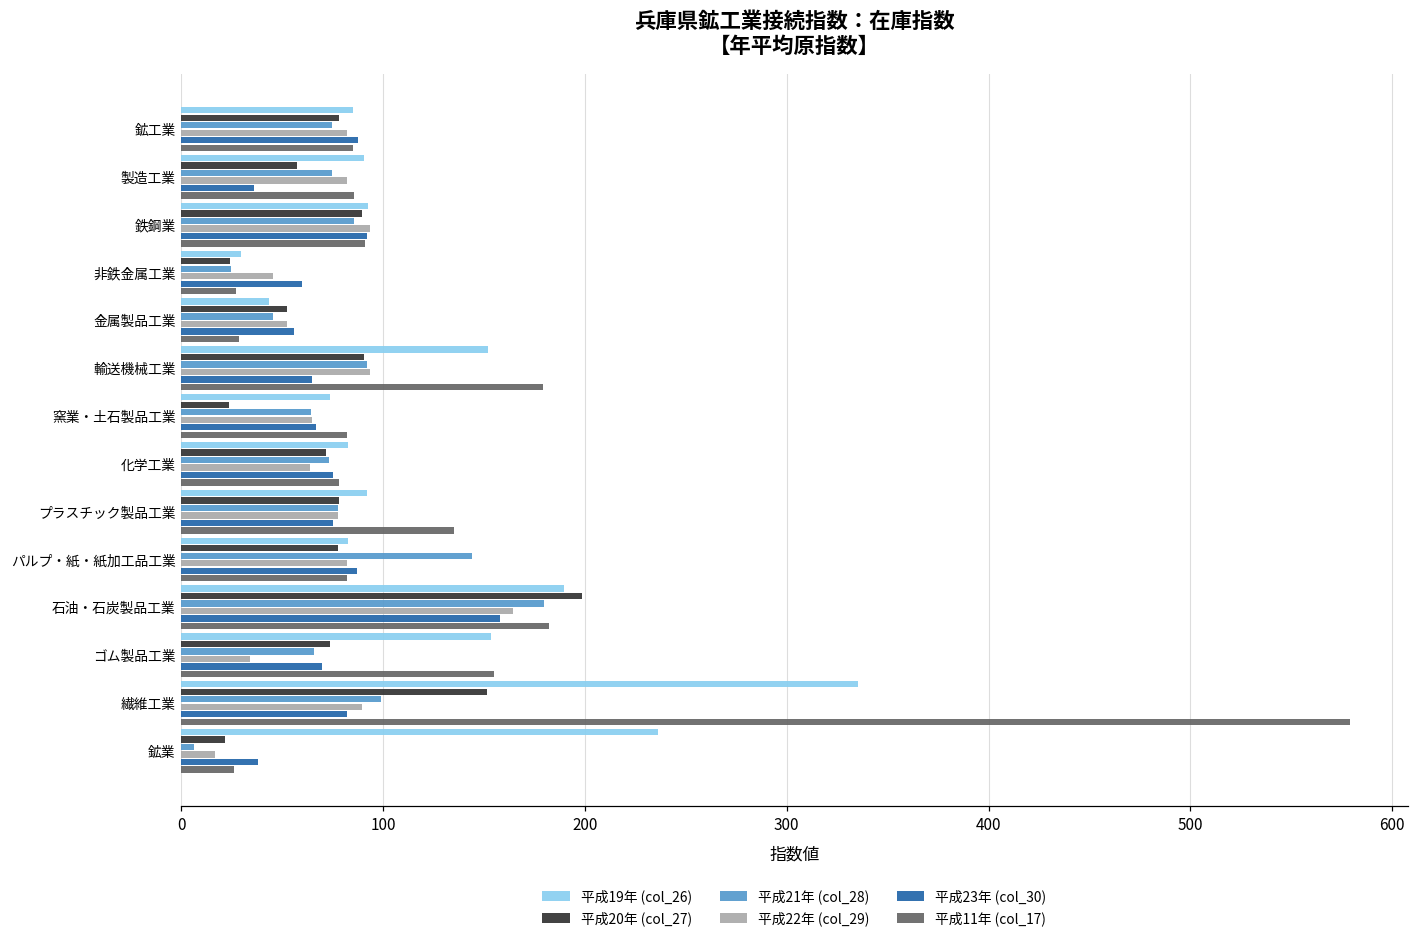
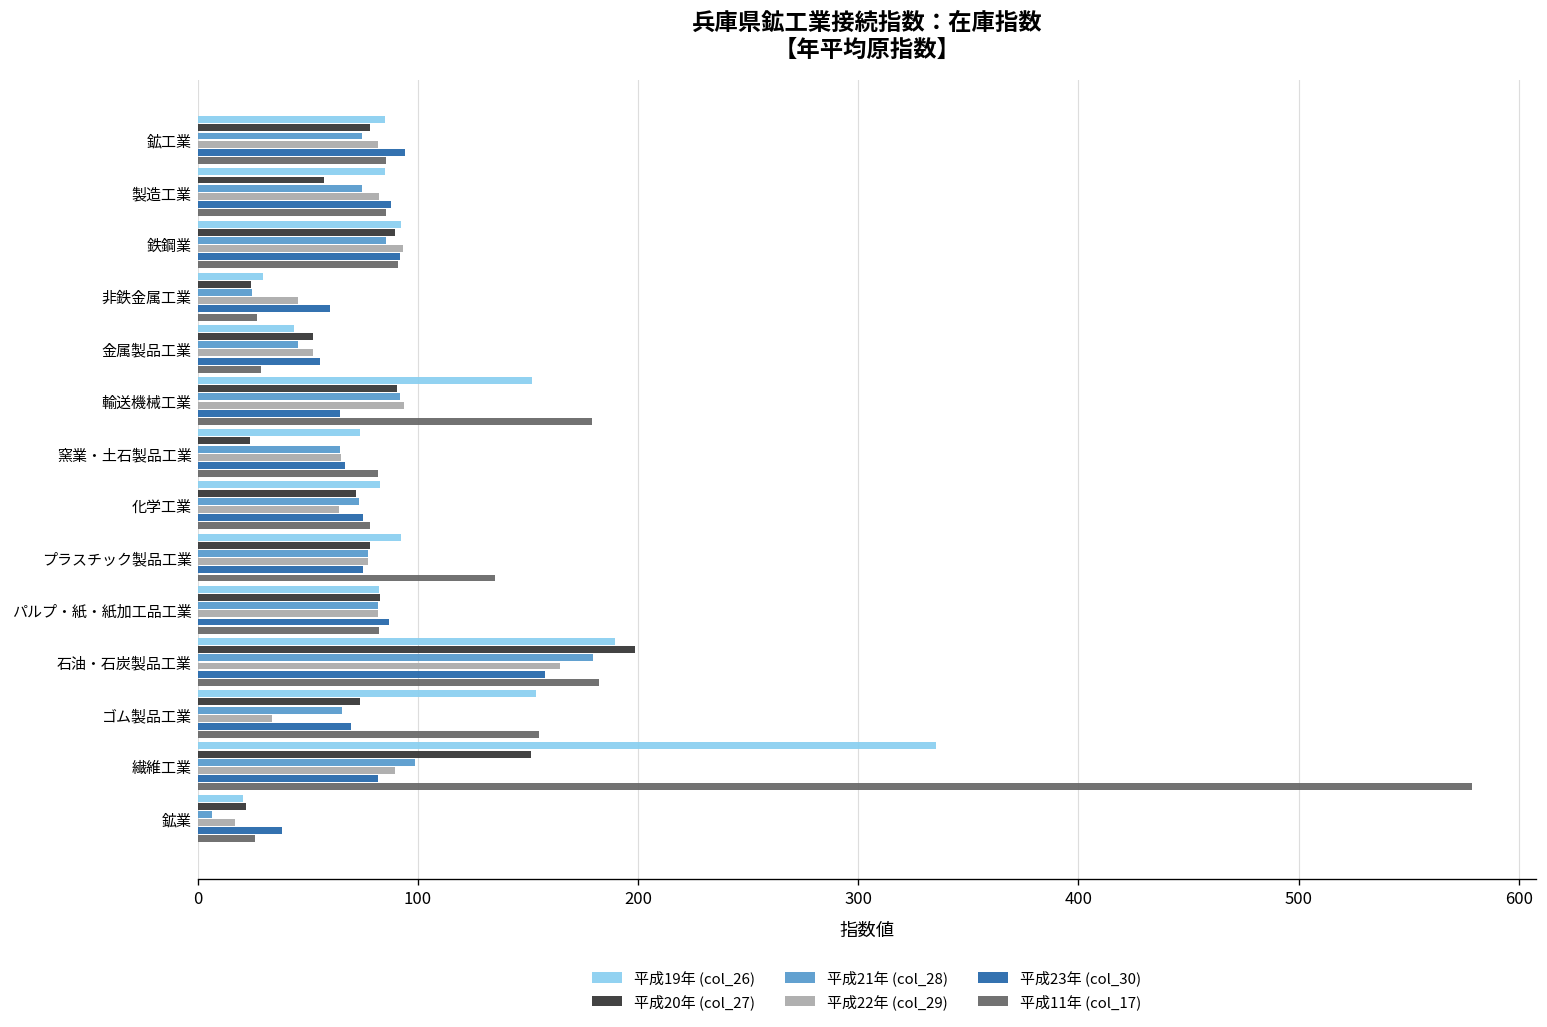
平成23年 (col_30), 鉱工業: 88 -> 94
平成19年 (col_26), 製造工業: 91 -> 85
平成23年 (col_30), 製造工業: 36 -> 88
平成20年 (col_27), パルプ・紙・紙加工品工業: 78 -> 83
平成21年 (col_28), パルプ・紙・紙加工品工業: 144 -> 82
平成19年 (col_26), 鉱業: 236 -> 21
